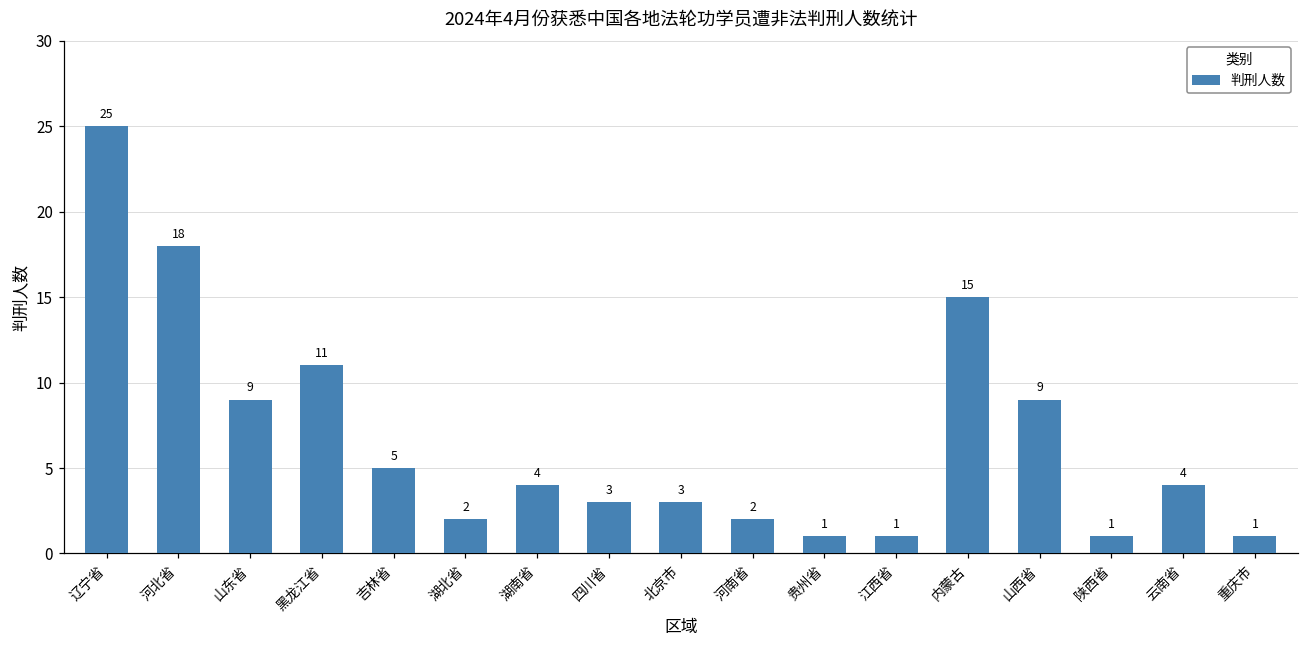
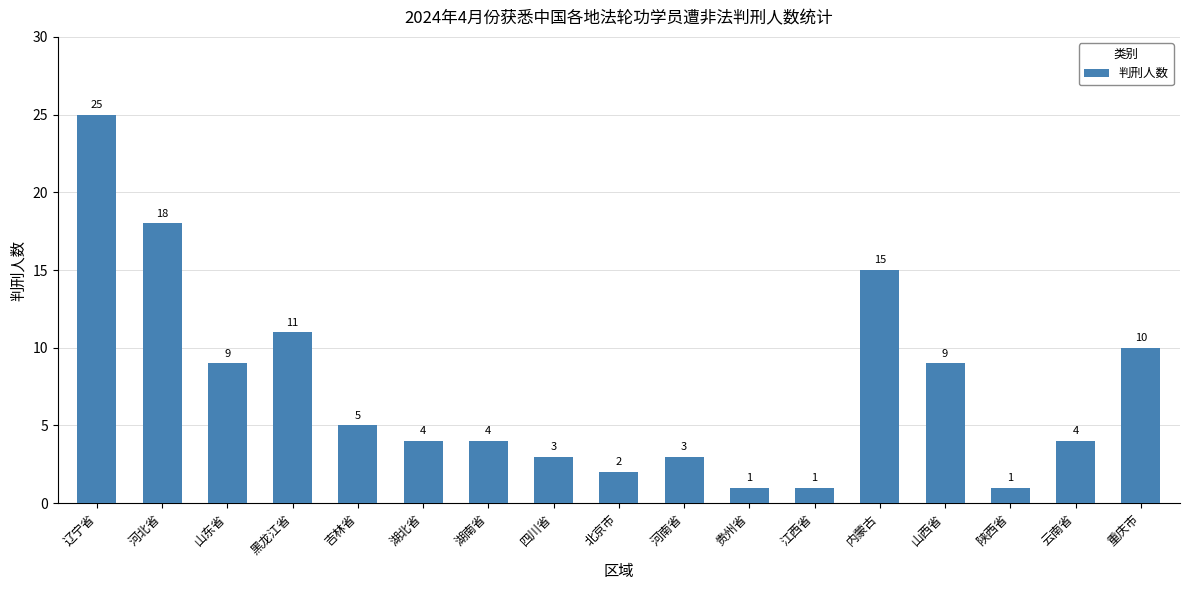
湖北省: 2 -> 4
北京市: 3 -> 2
河南省: 2 -> 3
重庆市: 1 -> 10
